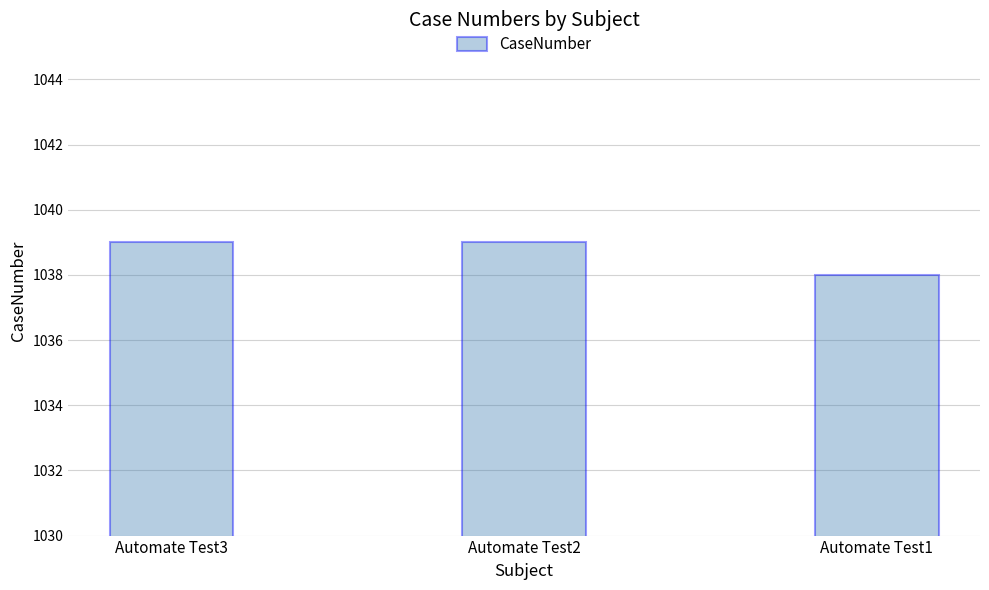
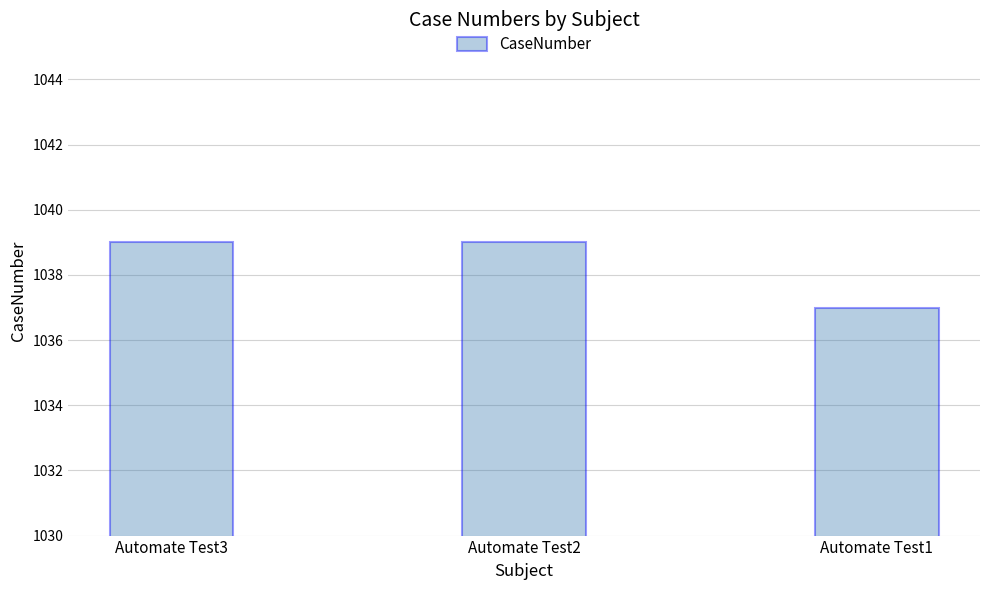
Automate Test1: 1038 -> 1037
